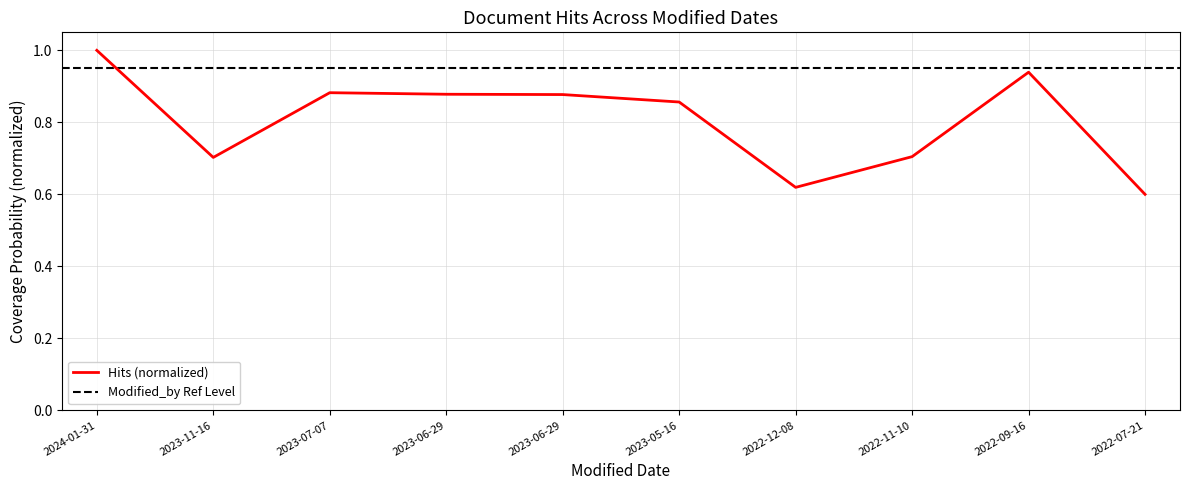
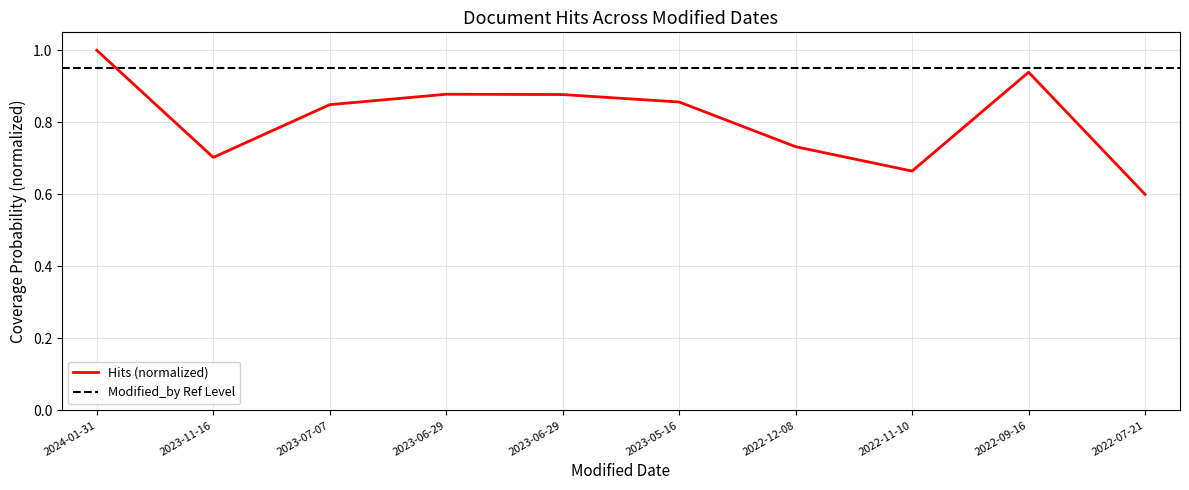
2023-07-07: 0.88 -> 0.85
2022-12-08: 0.62 -> 0.73
2022-11-10: 0.70 -> 0.66
